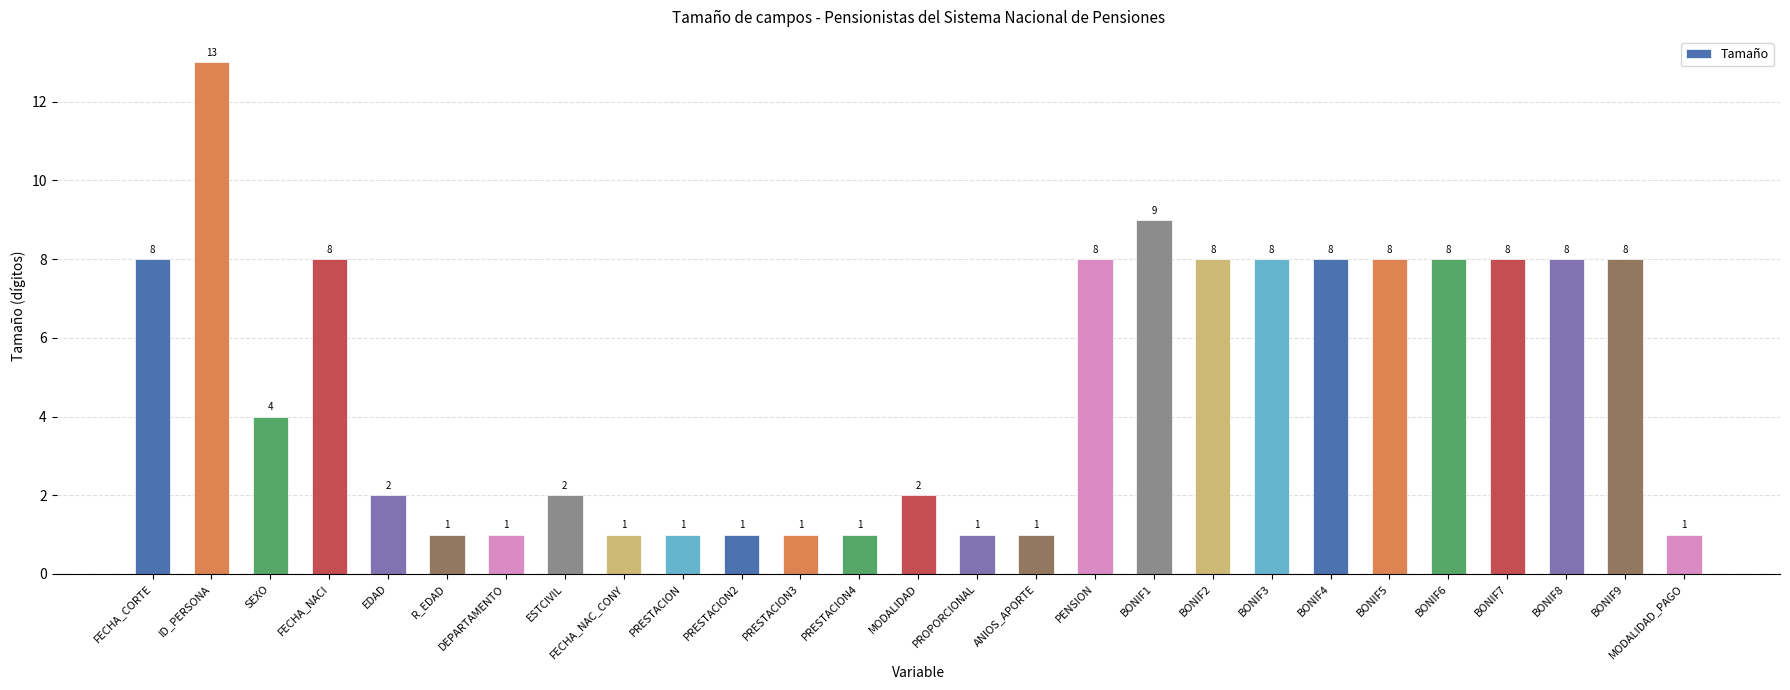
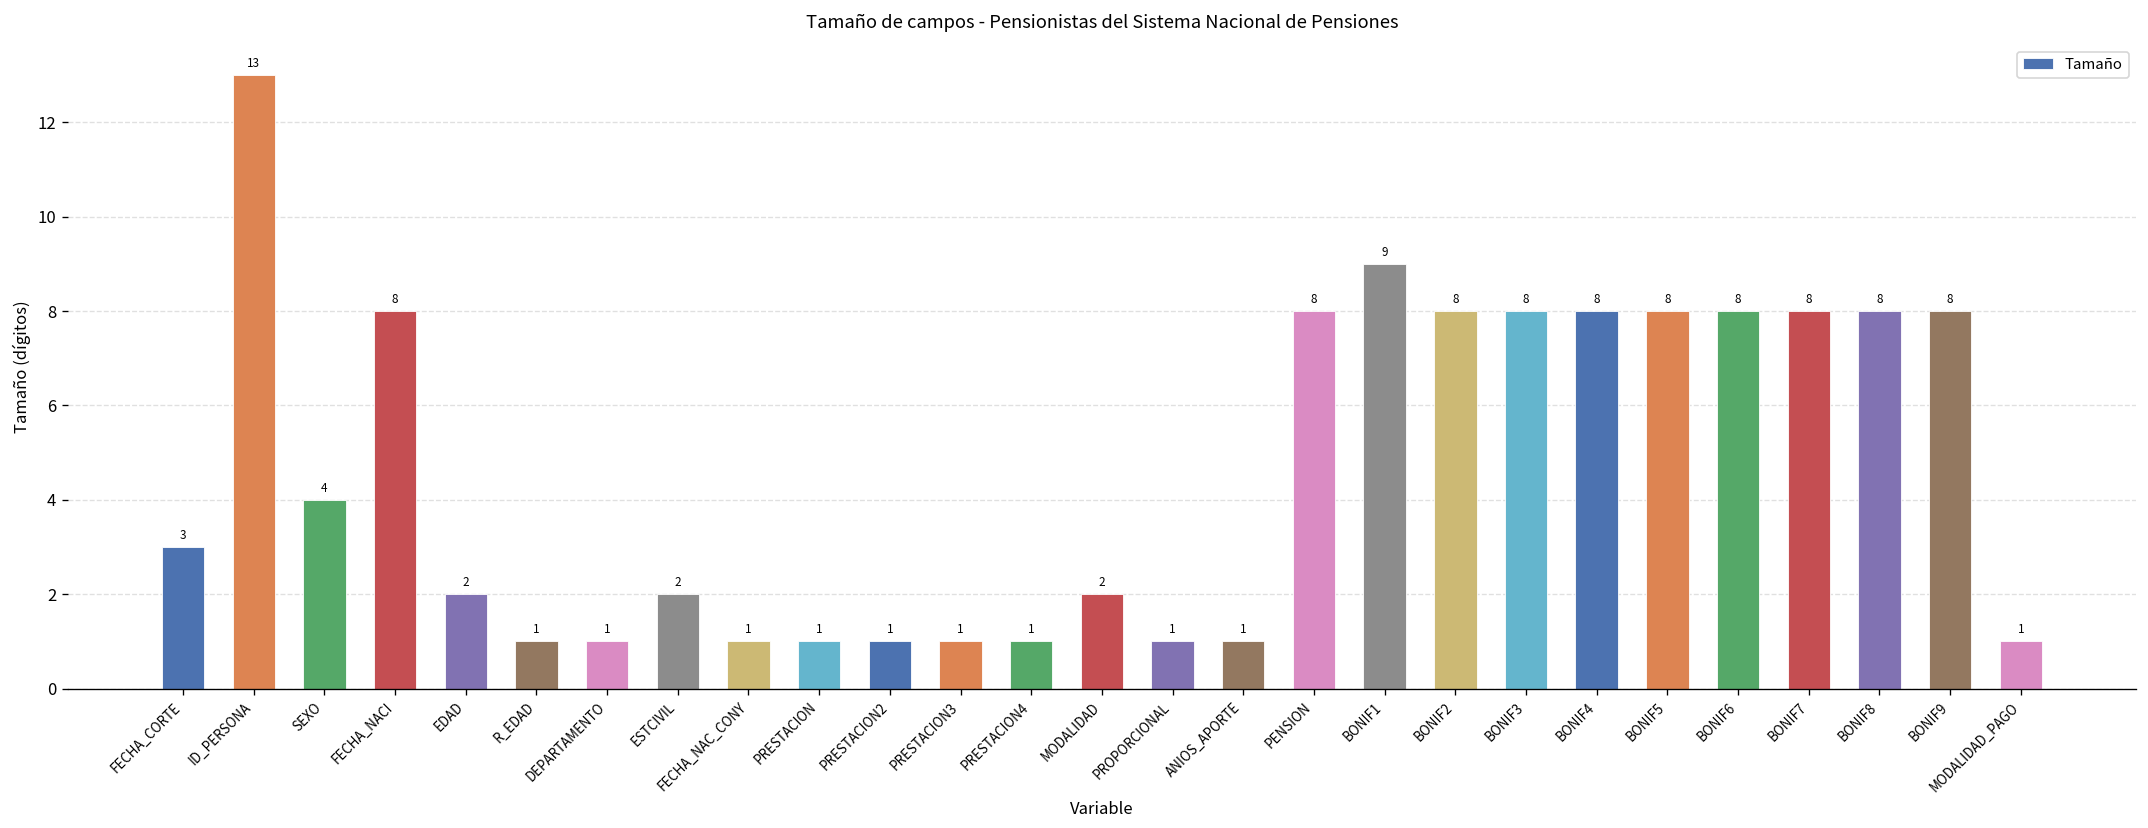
FECHA_CORTE: 8 -> 3
